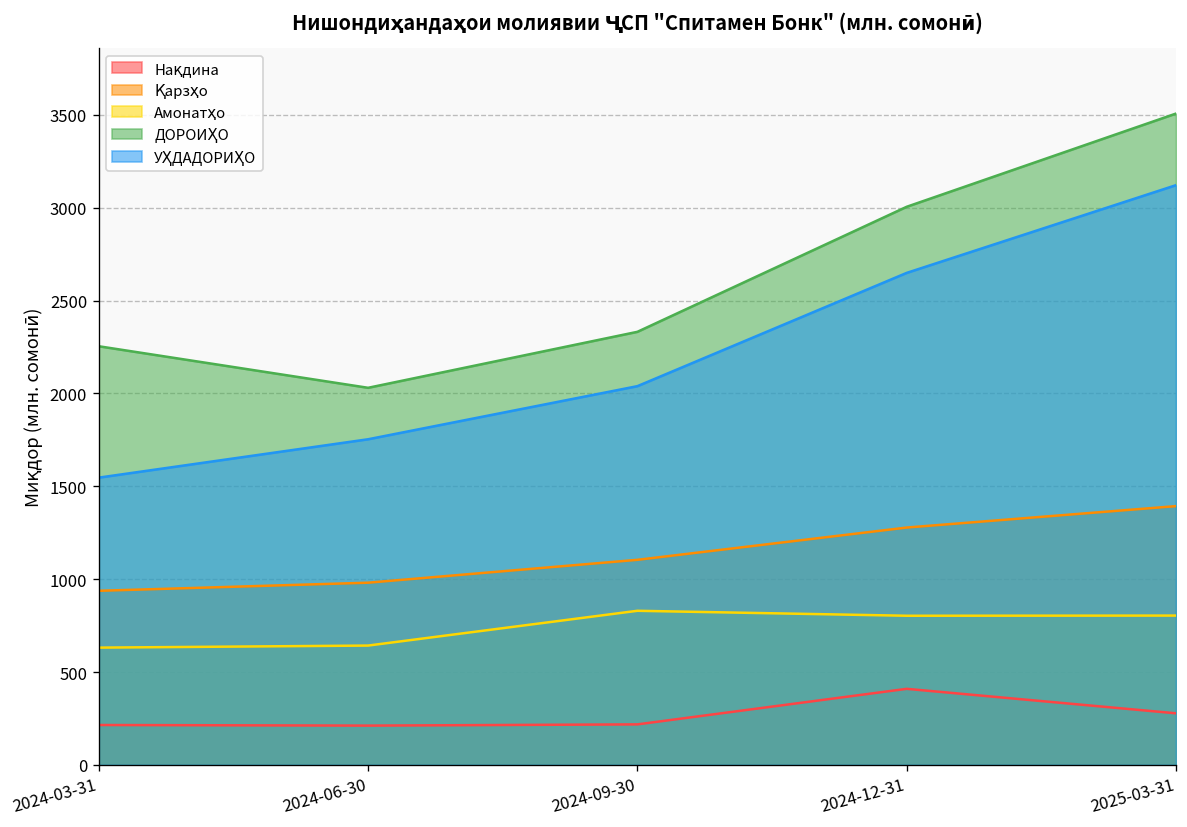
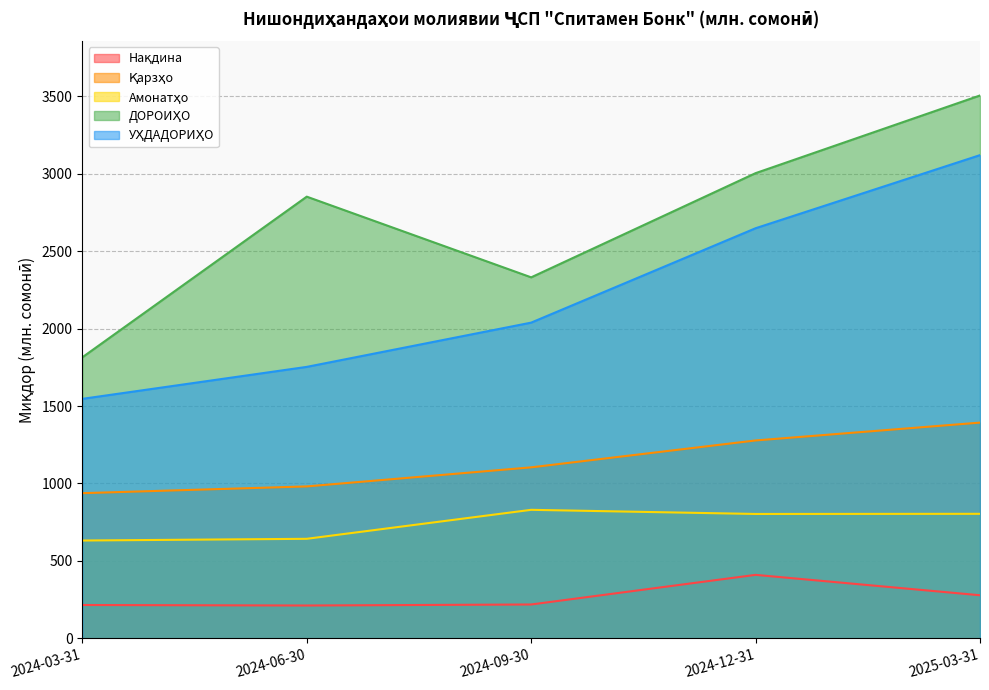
ДОРОИҲО, 2024-03-31: 2250 -> 1820
ДОРОИҲО, 2024-06-30: 2030 -> 2850
